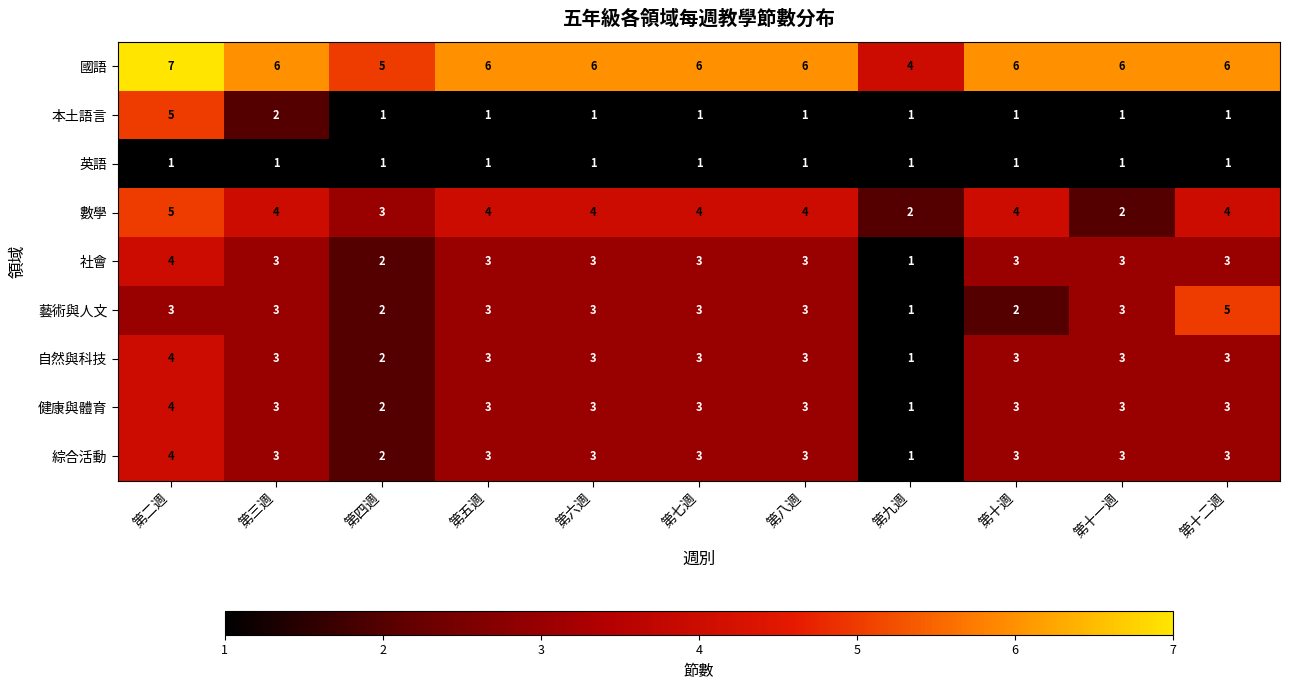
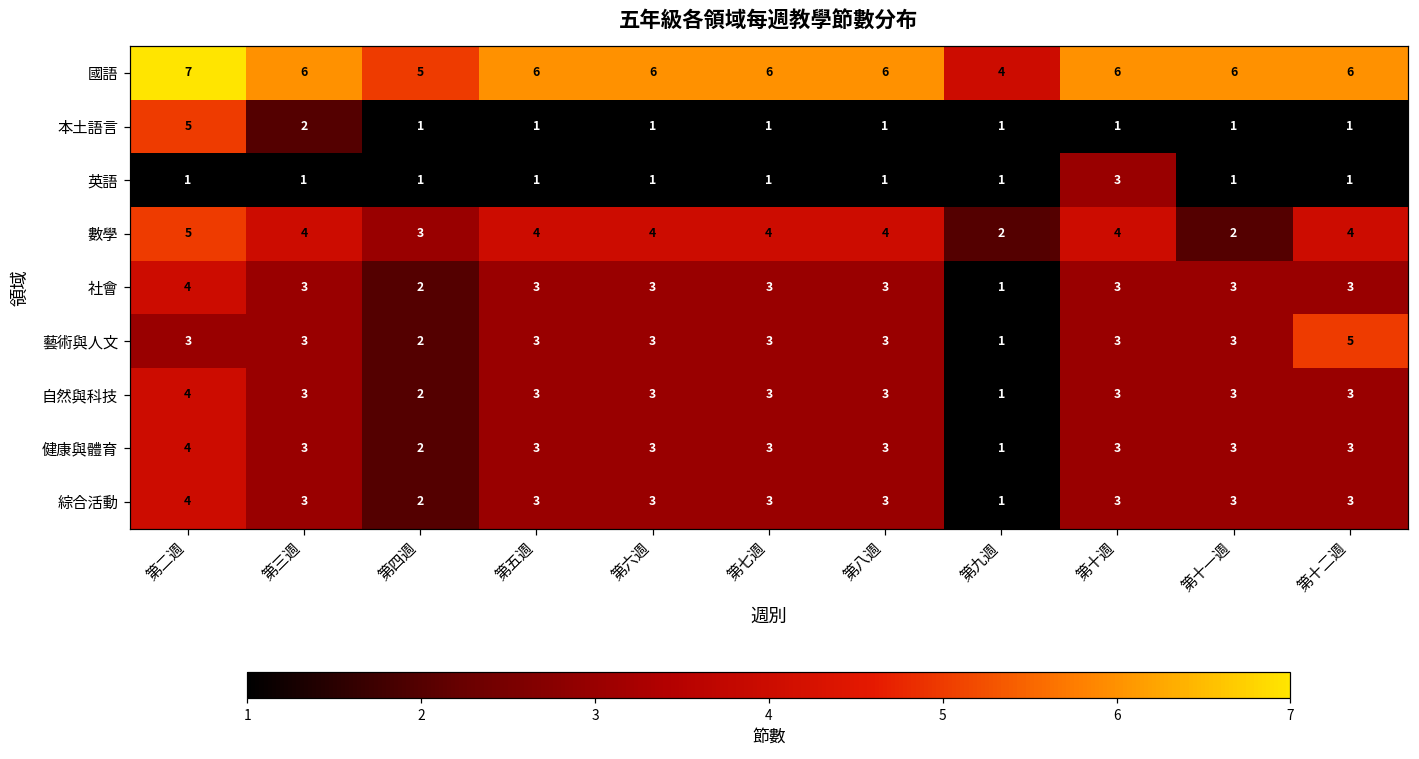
英語, 第十週: 1 -> 3
藝術與人文, 第十週: 2 -> 3
